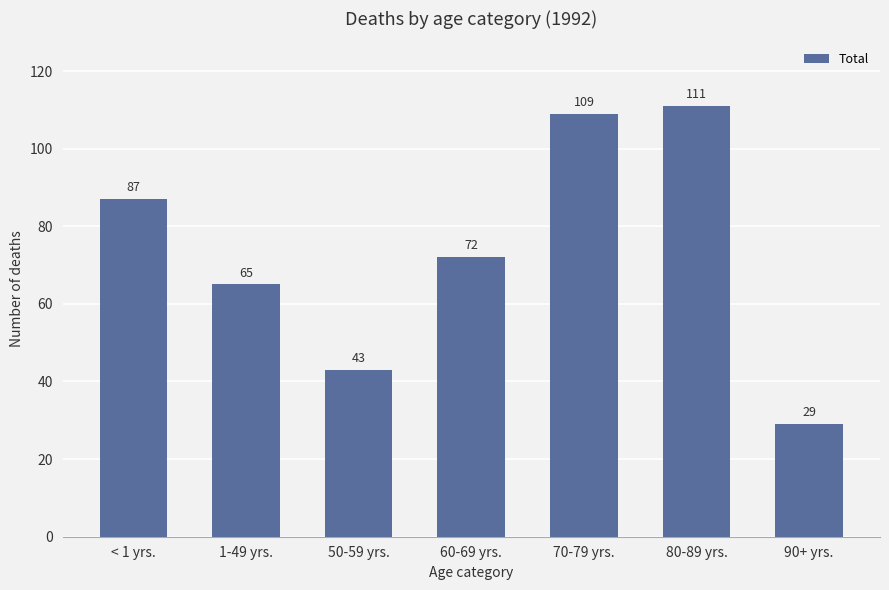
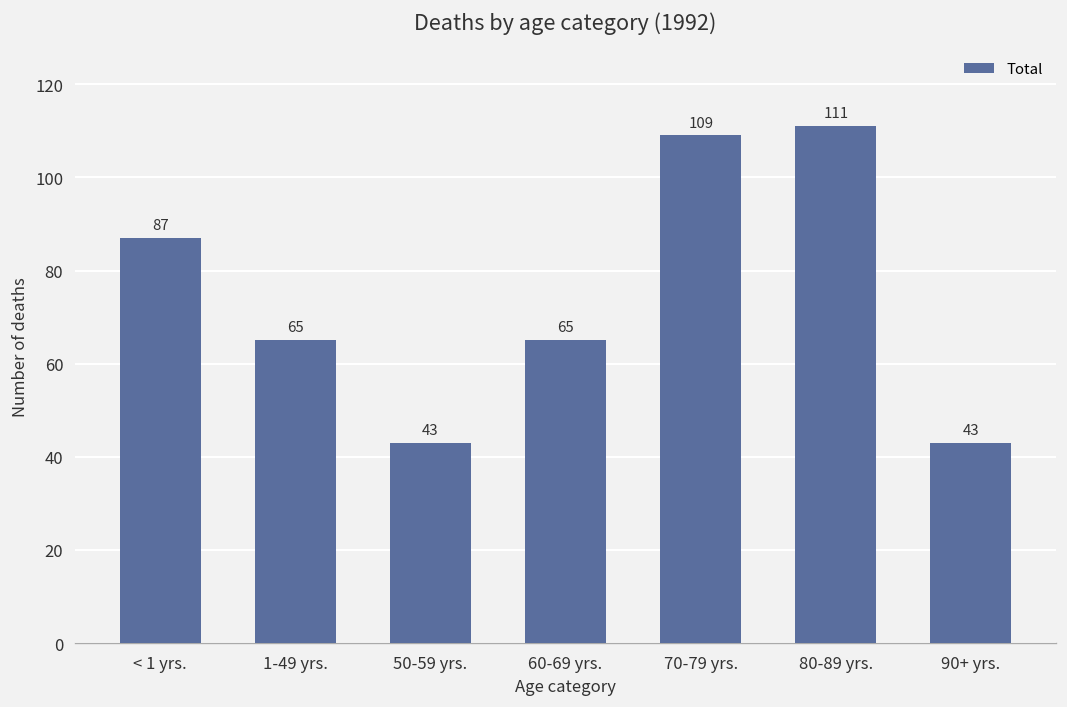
60-69 yrs.: 72 -> 65
90+ yrs.: 29 -> 43
